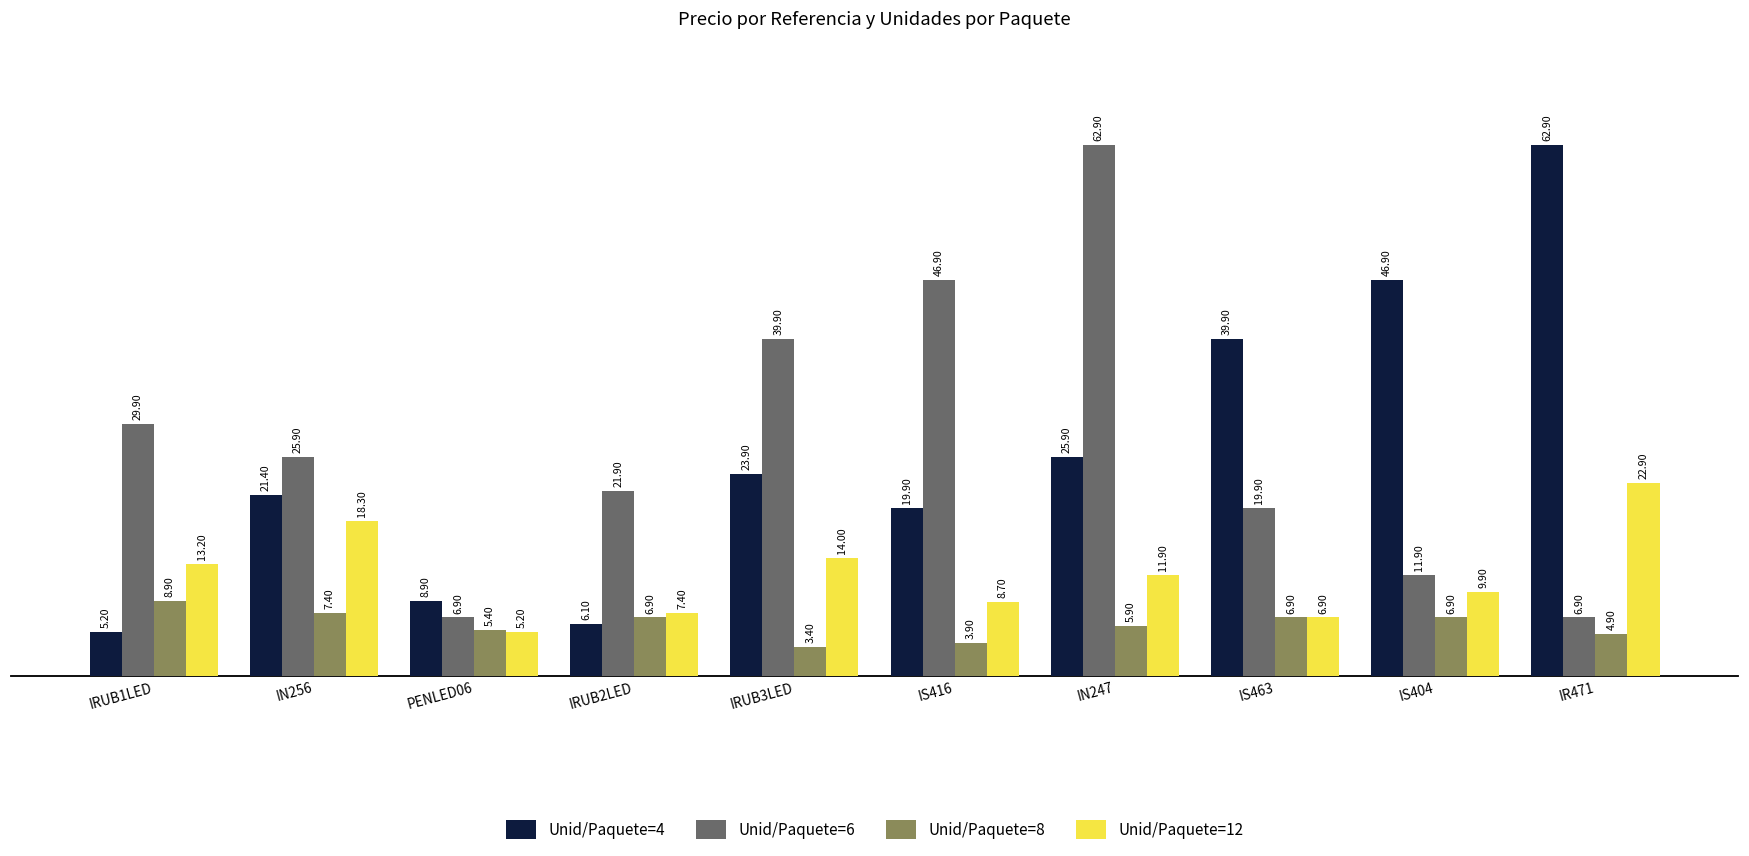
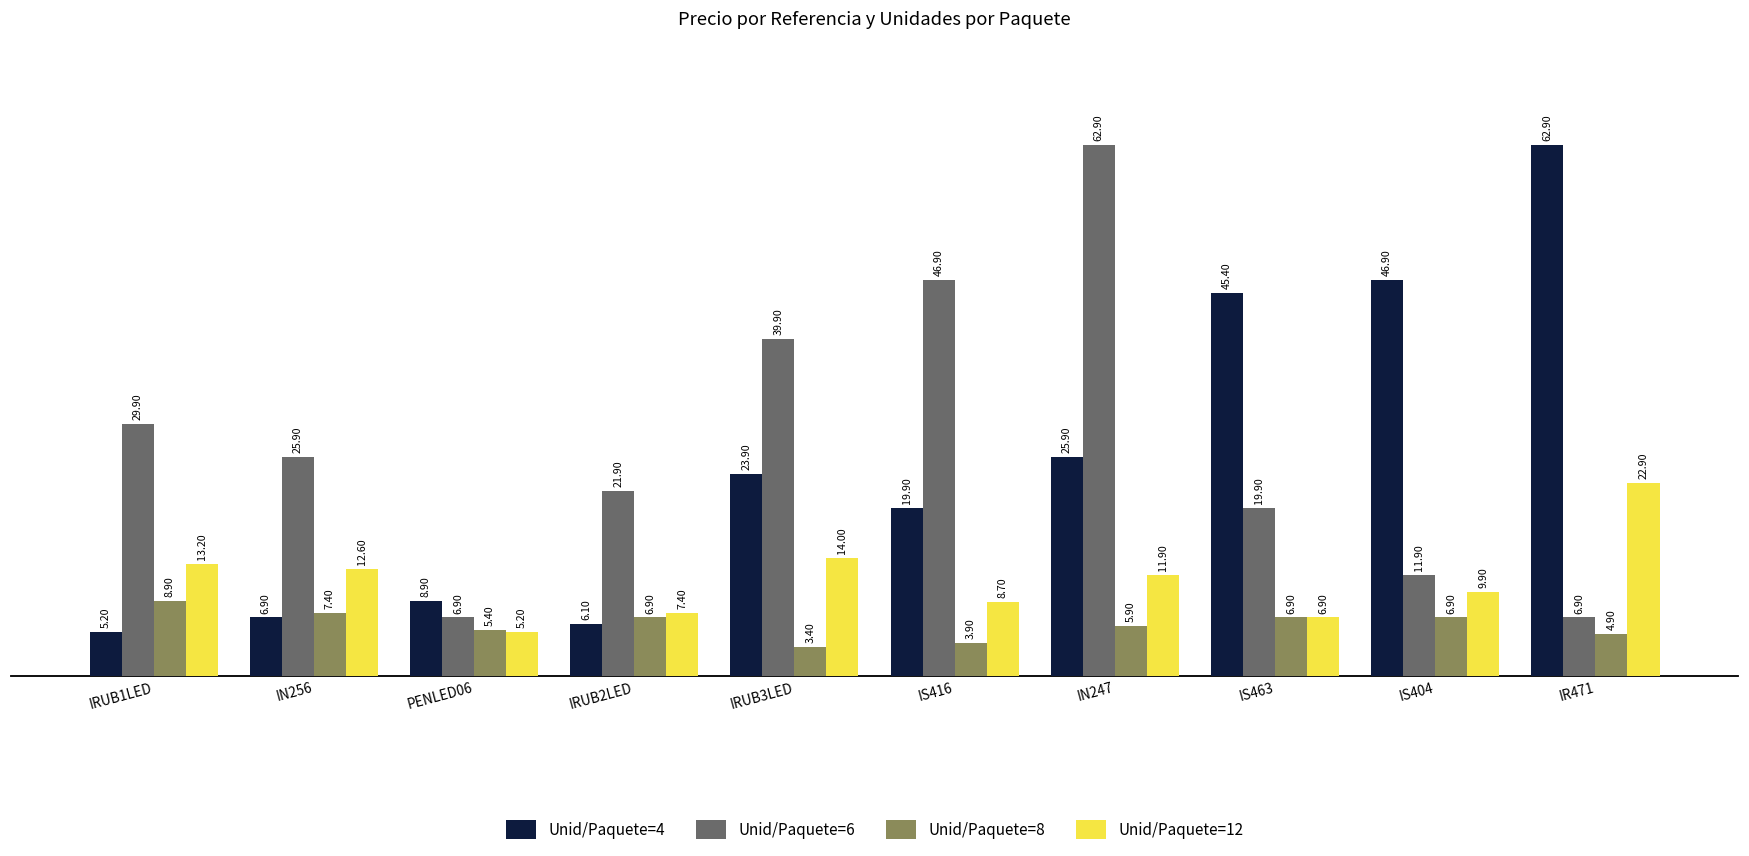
Unid/Paquete=4, IN256: 21.40 -> 6.90
Unid/Paquete=12, IN256: 18.30 -> 12.60
Unid/Paquete=4, IS463: 39.90 -> 45.40
